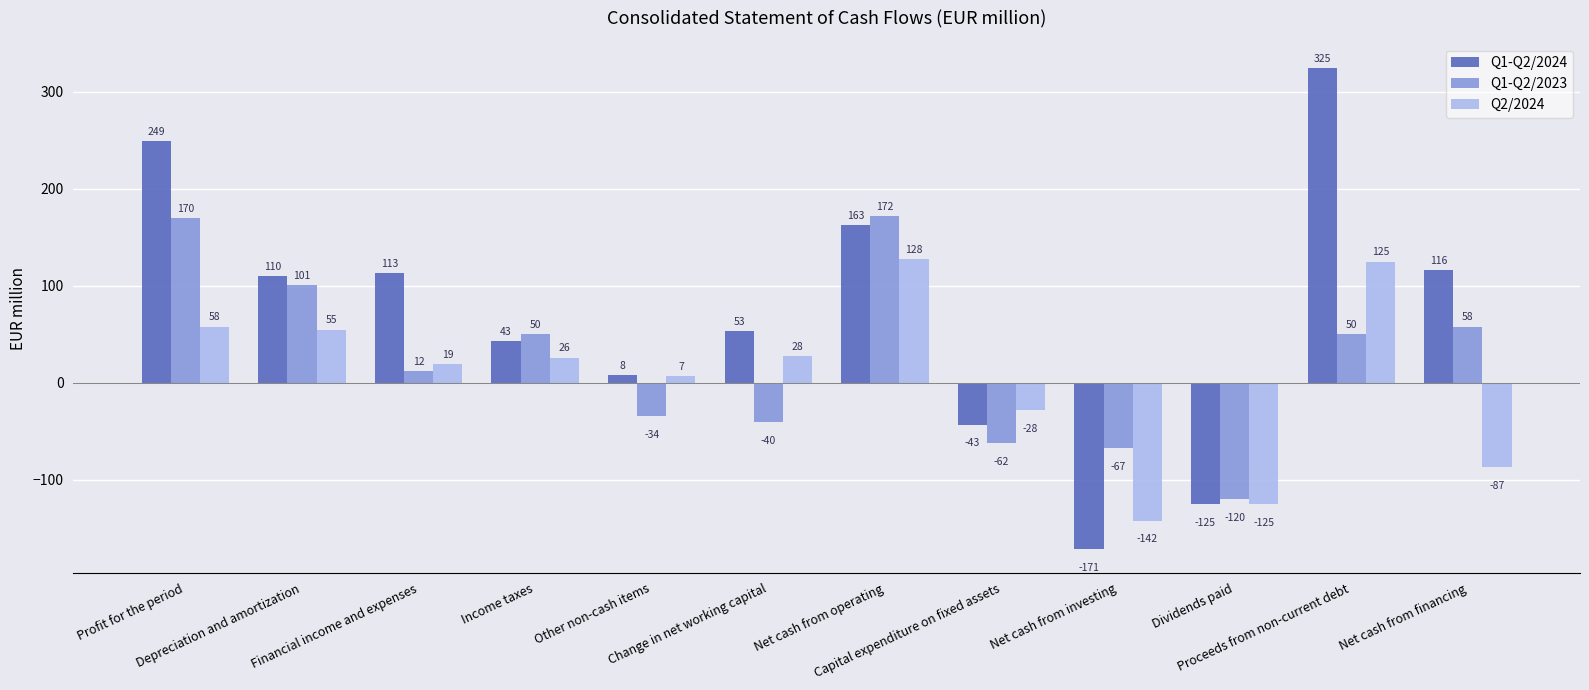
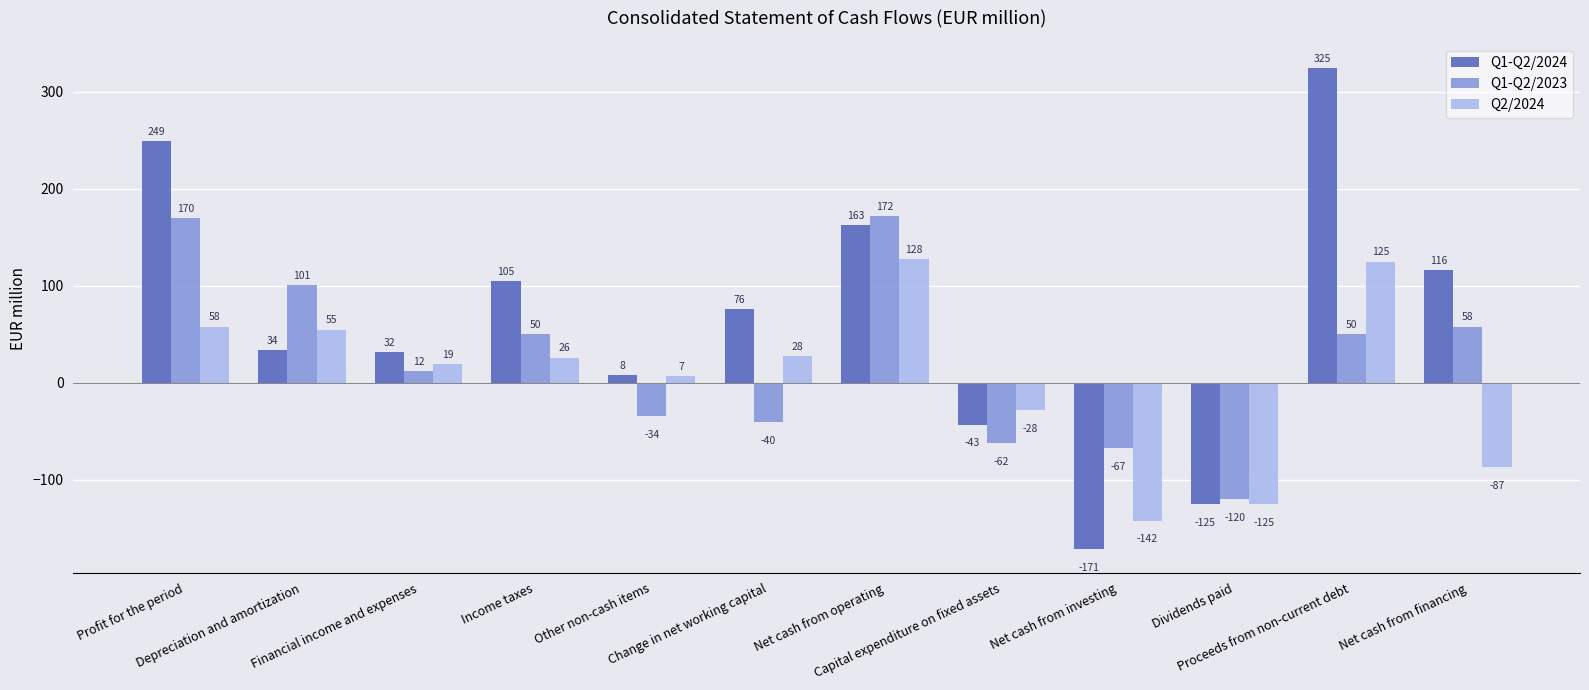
Q1-Q2/2024, Depreciation and amortization: 110 -> 34
Q1-Q2/2024, Financial income and expenses: 113 -> 32
Q1-Q2/2024, Income taxes: 43 -> 105
Q1-Q2/2024, Change in net working capital: 53 -> 76
